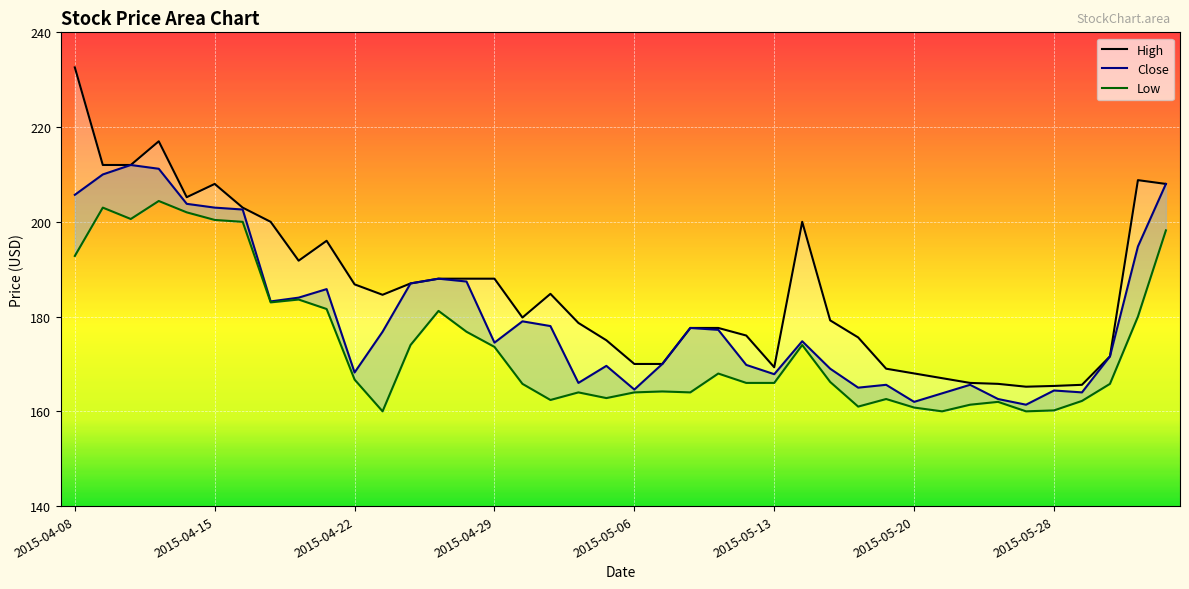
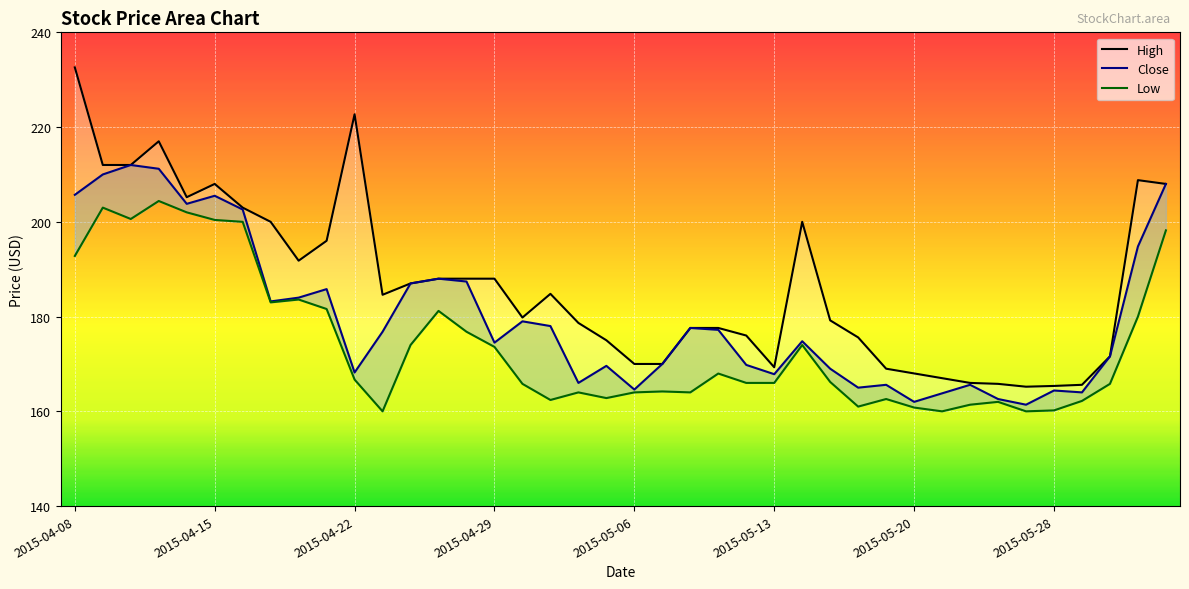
Close, 2015-04-15: 203 -> 206
High, 2015-04-22: 187 -> 223
